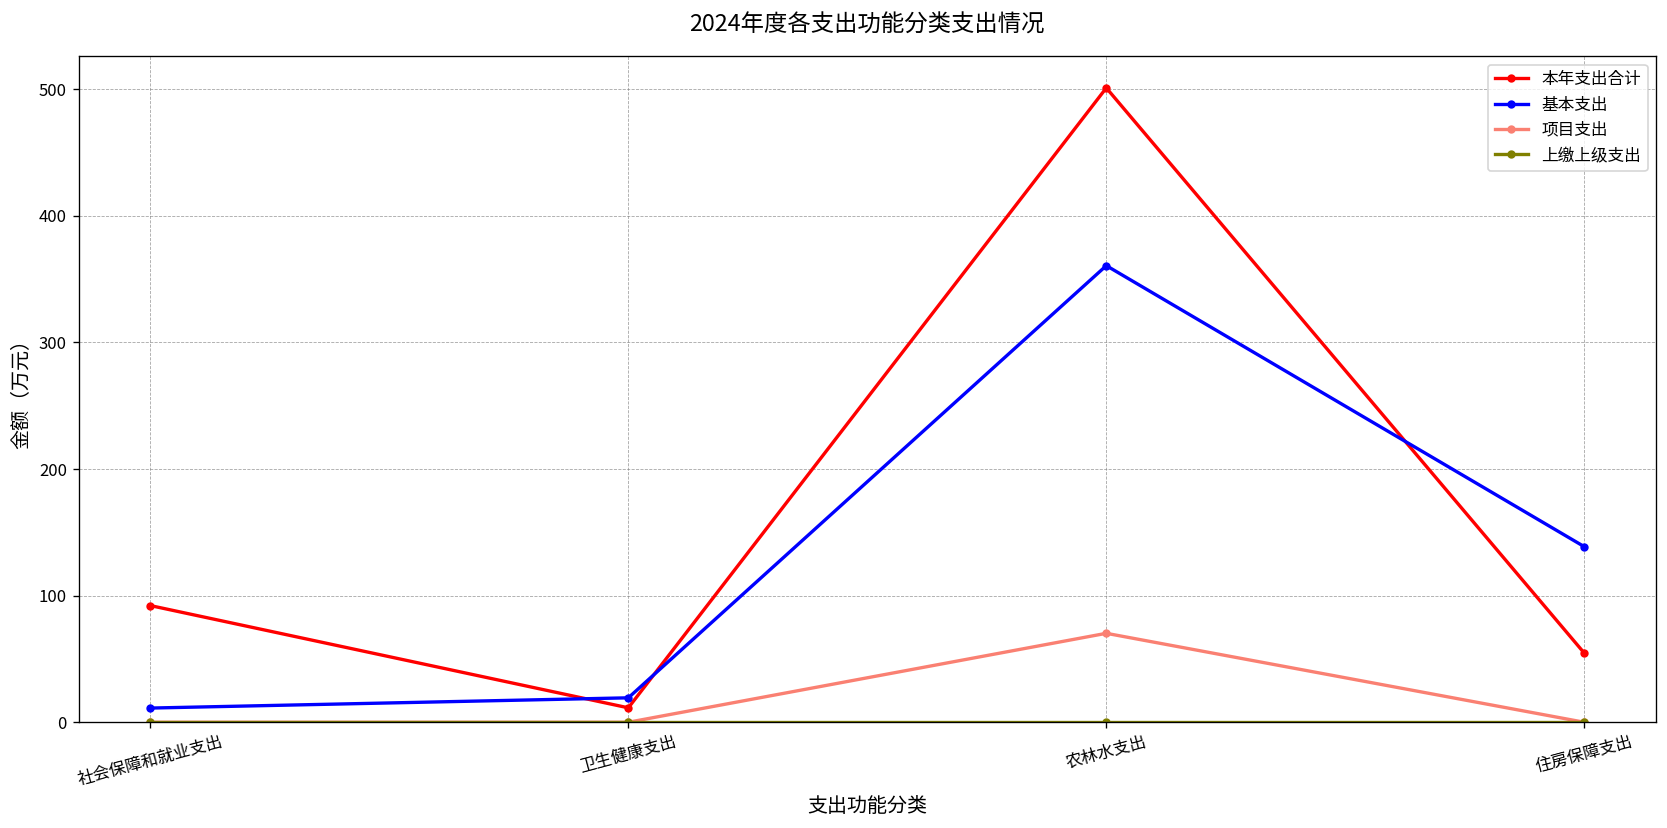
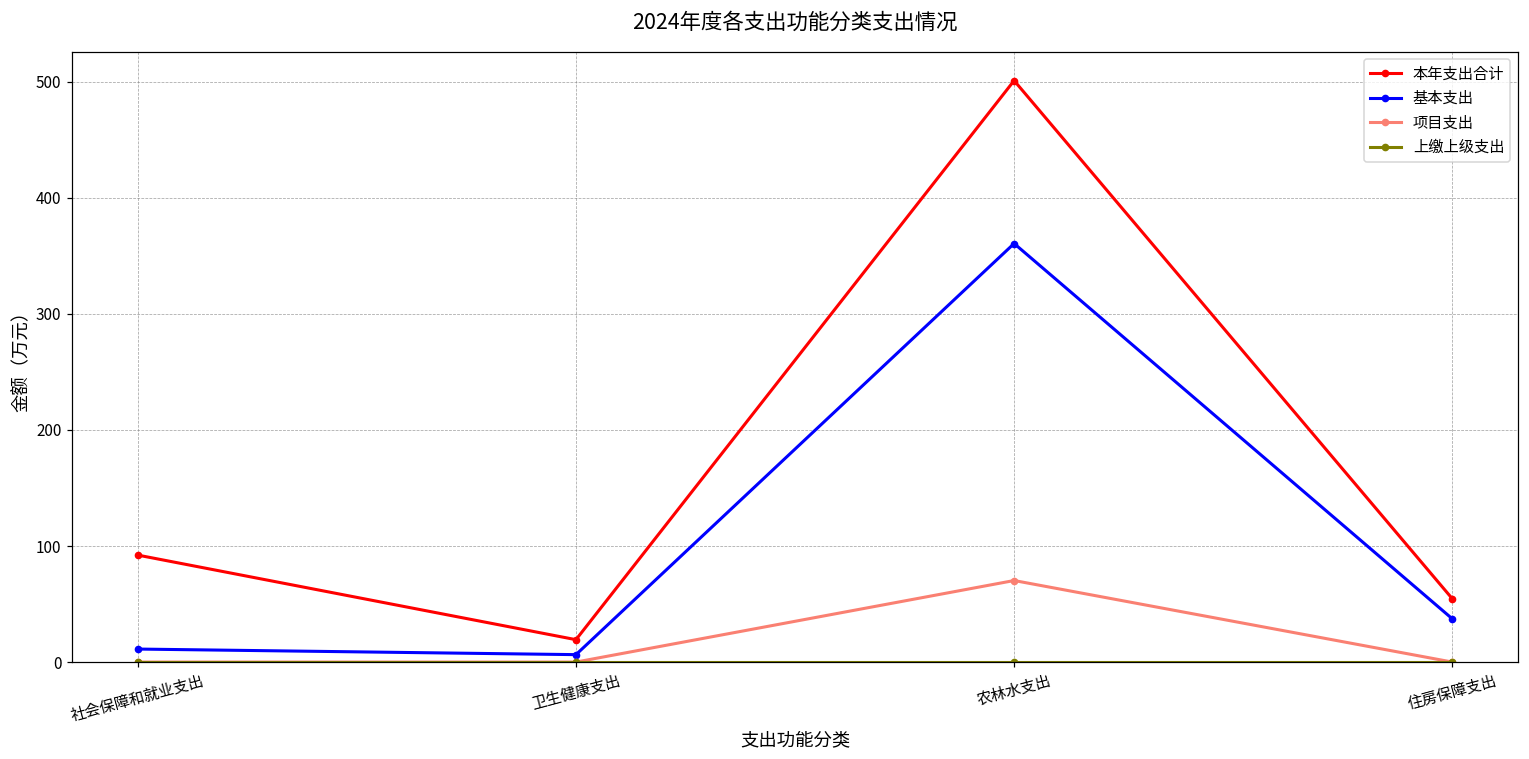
本年支出合计, 卫生健康支出: 11 -> 19
基本支出, 卫生健康支出: 19 -> 6
基本支出, 住房保障支出: 139 -> 37
